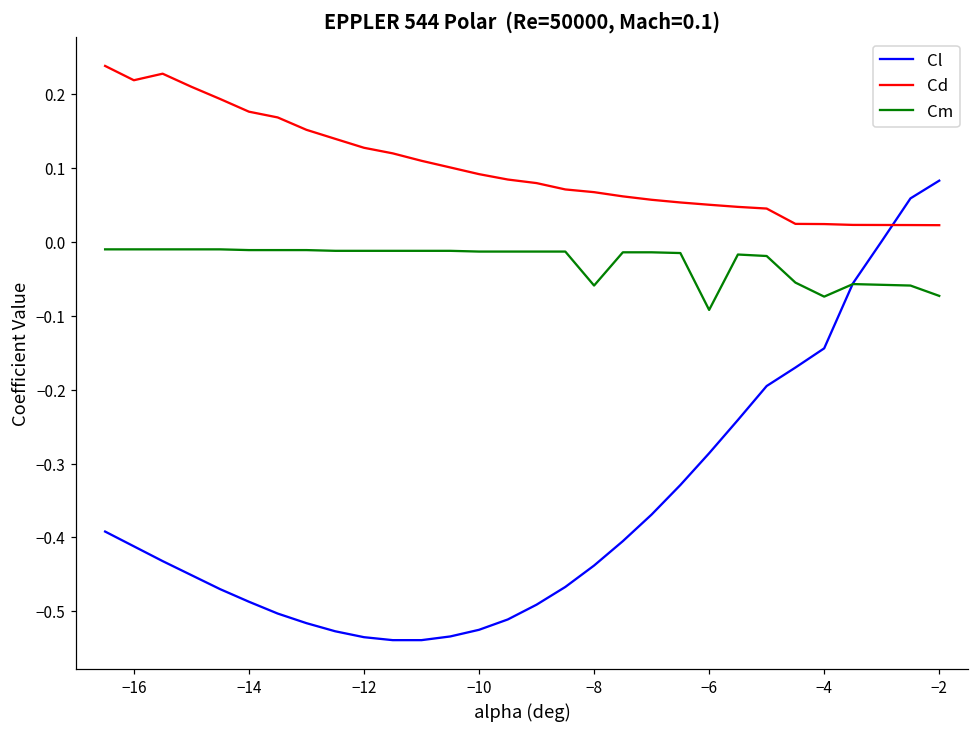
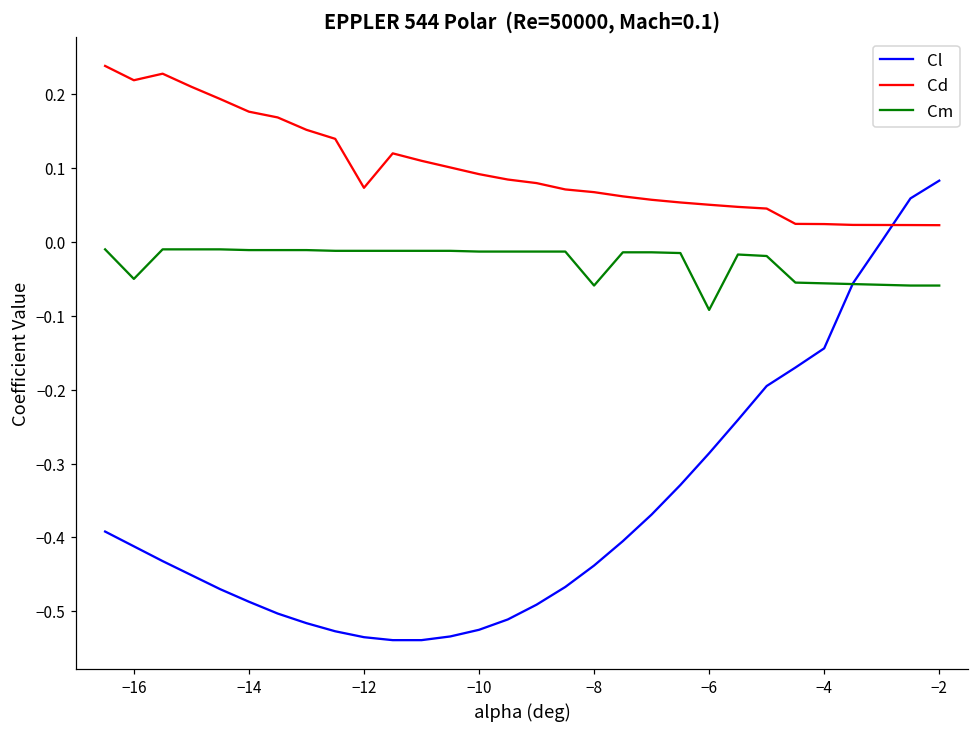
Cm, −16: -0.01 -> -0.05
Cd, −12: 0.13 -> 0.07
Cm, −4: -0.07 -> -0.06
Cm, −2: -0.07 -> -0.06
